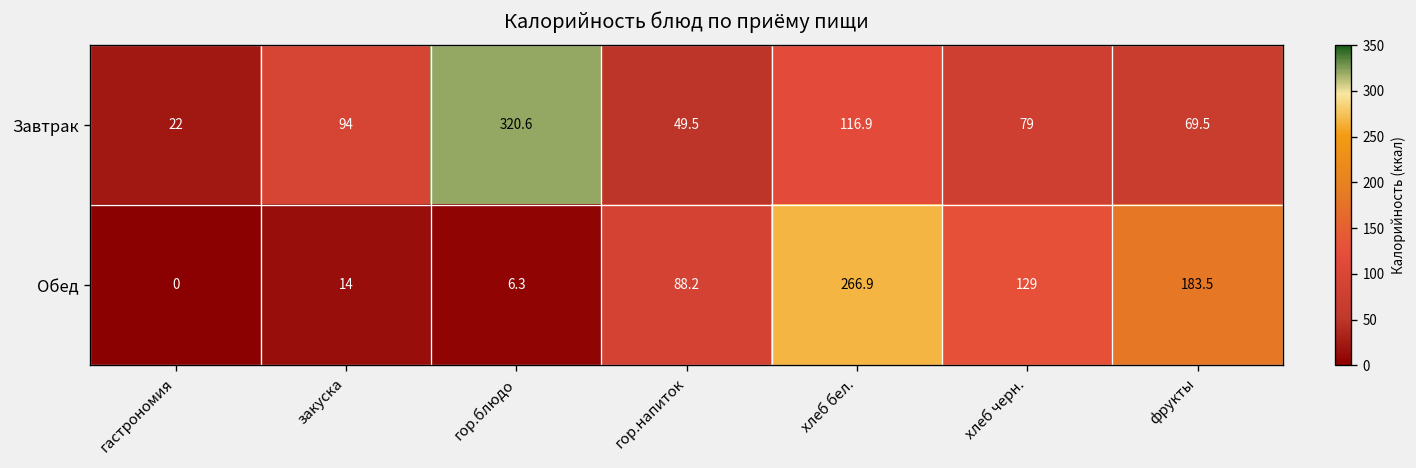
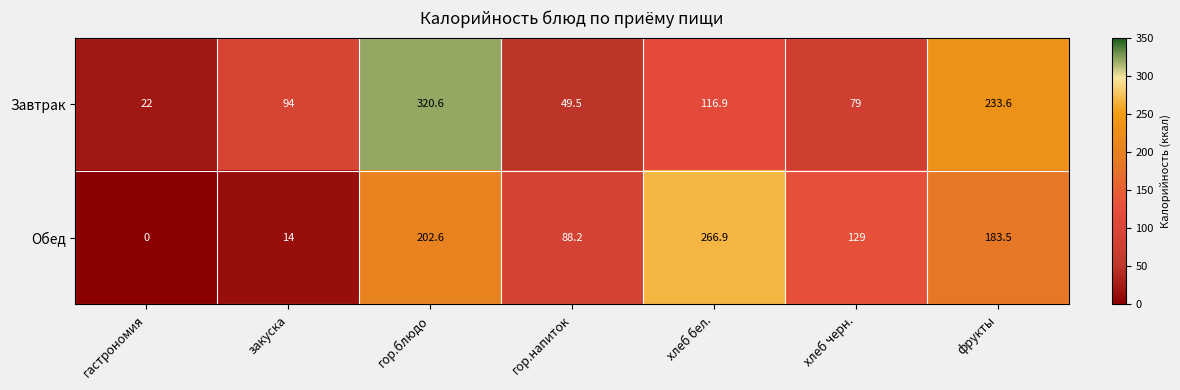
Завтрак, фрукты: 69.5 -> 233.6
Обед, гор.блюдо: 6.3 -> 202.6
